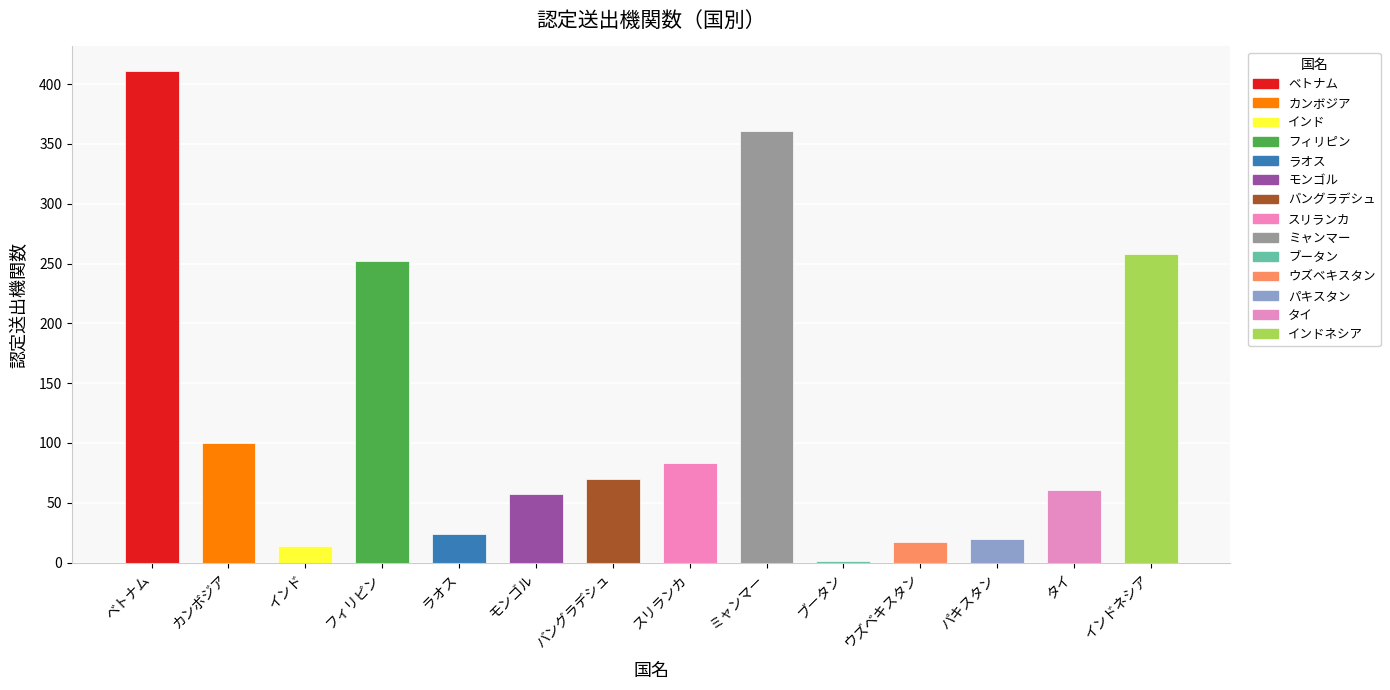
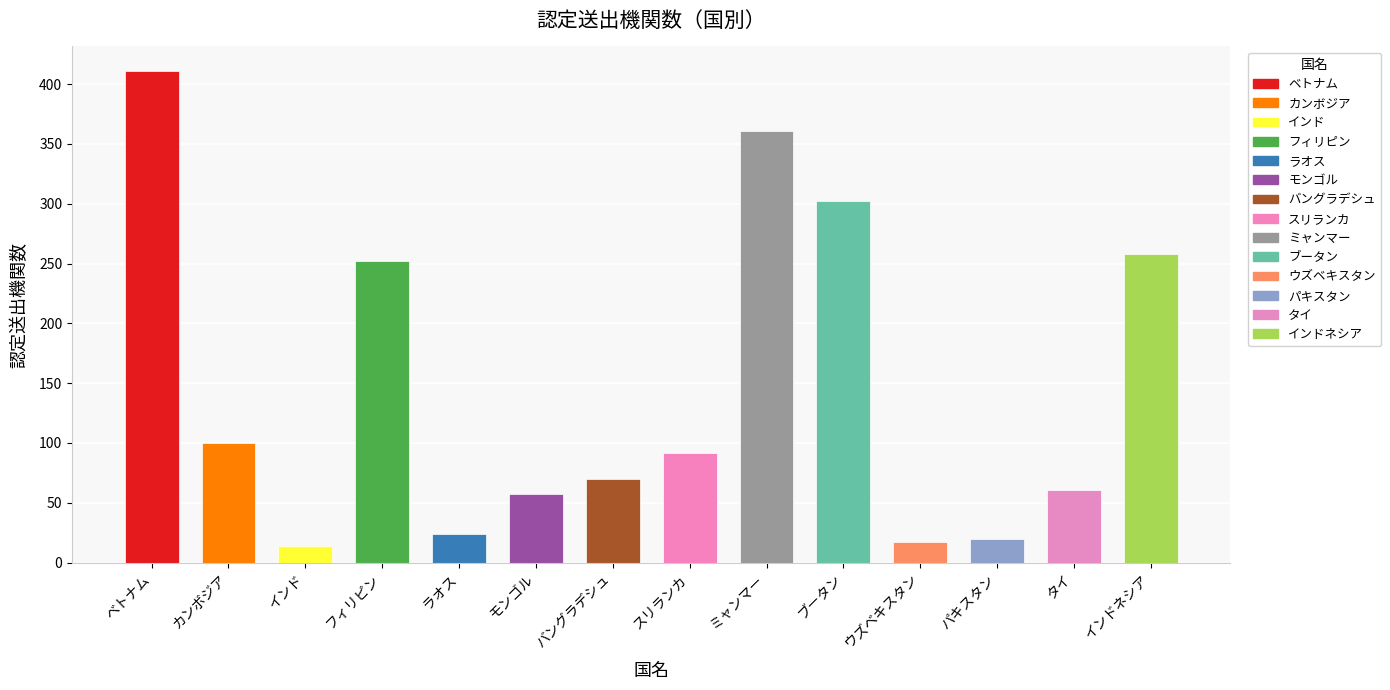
スリランカ: 83 -> 92
ブータン: 1 -> 302
